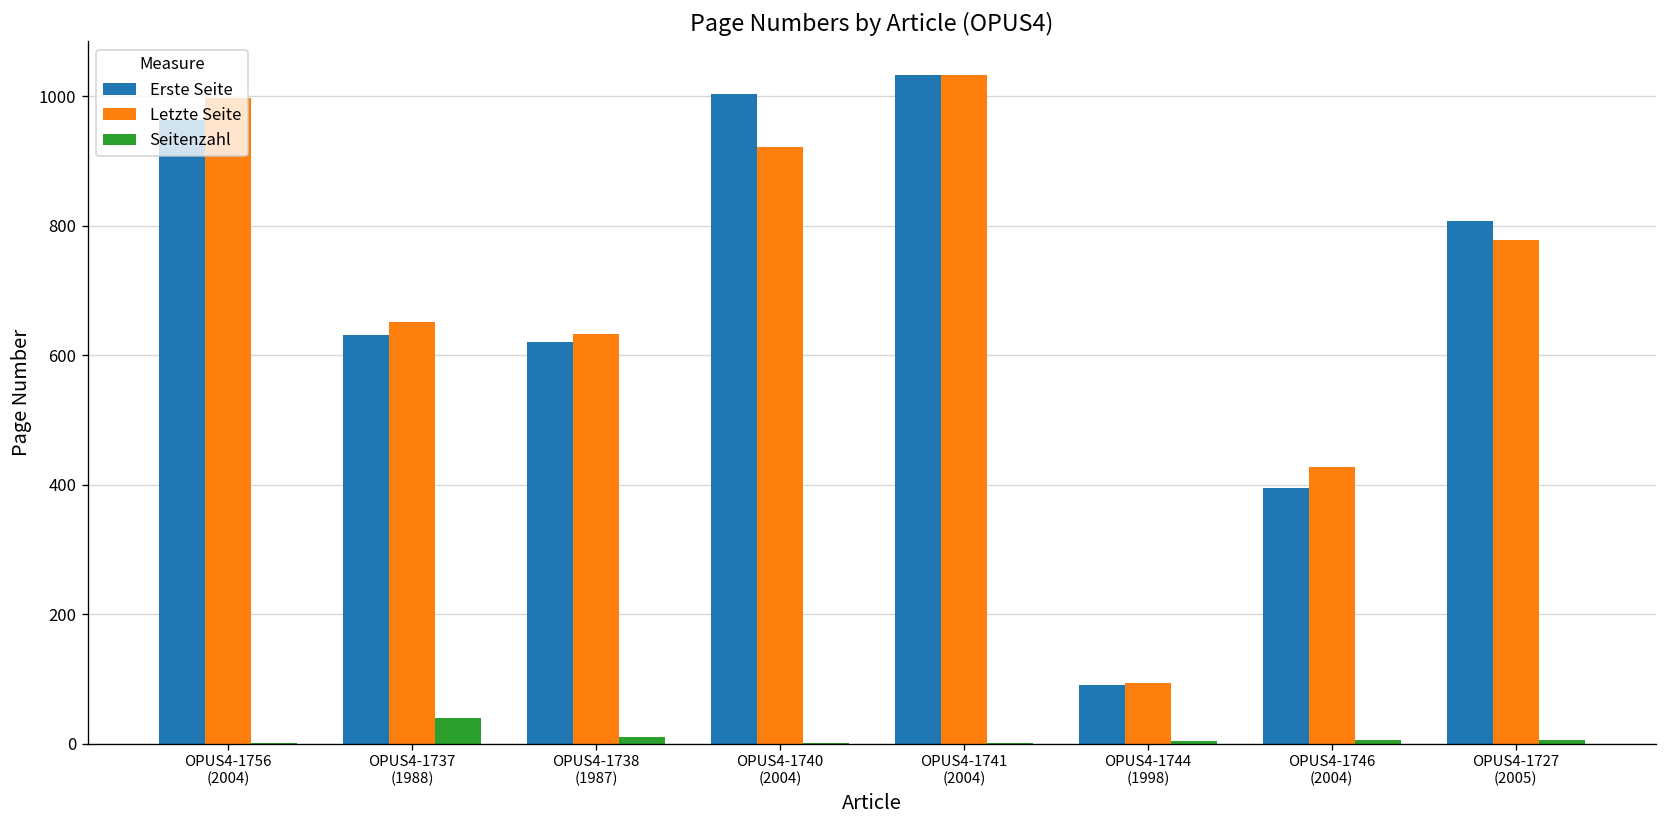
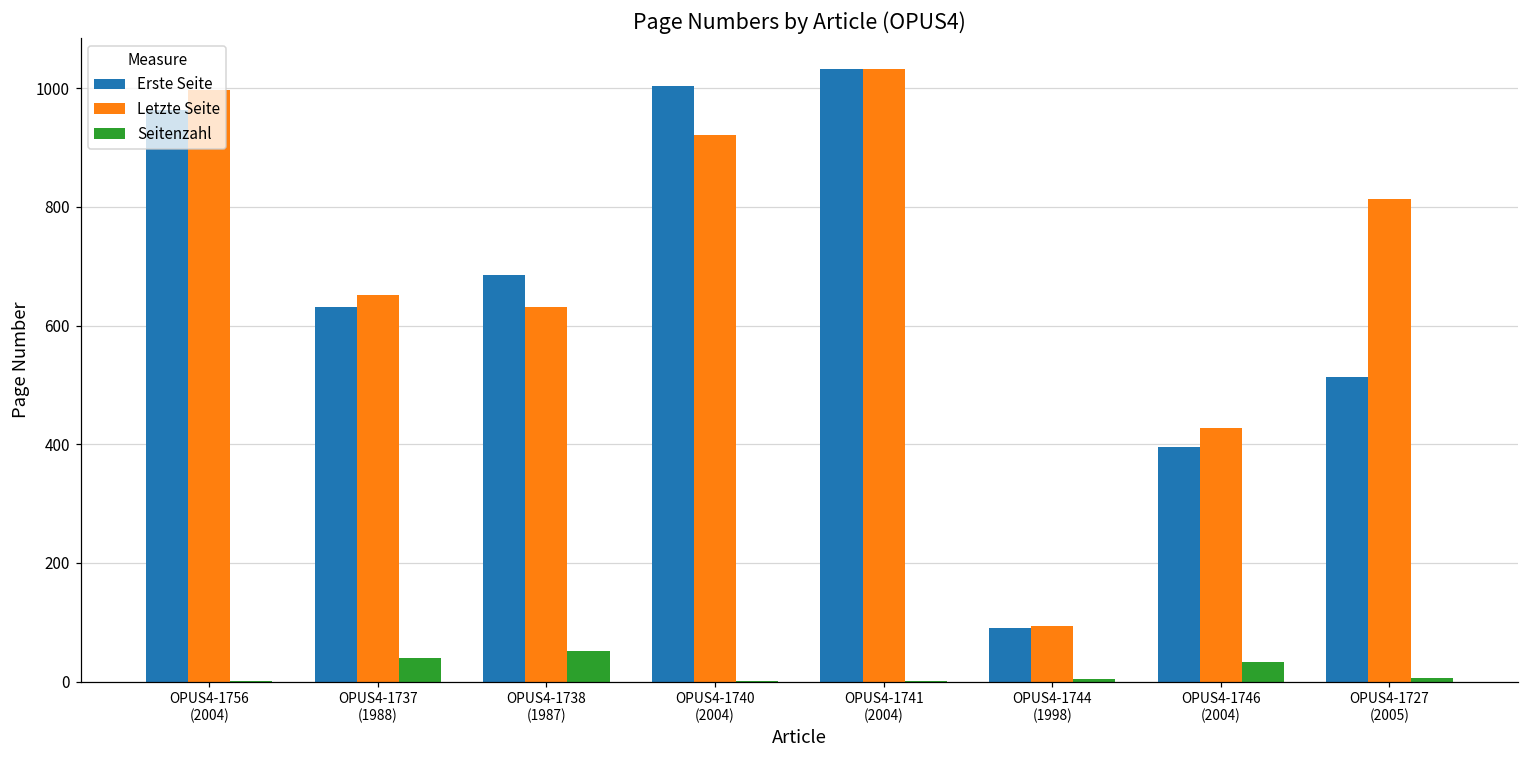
Erste Seite, OPUS4-1738 (1987): 620 -> 690
Seitenzahl, OPUS4-1738 (1987): 10 -> 50
Seitenzahl, OPUS4-1746 (2004): 10 -> 30
Erste Seite, OPUS4-1727 (2005): 810 -> 510
Letzte Seite, OPUS4-1727 (2005): 780 -> 810
